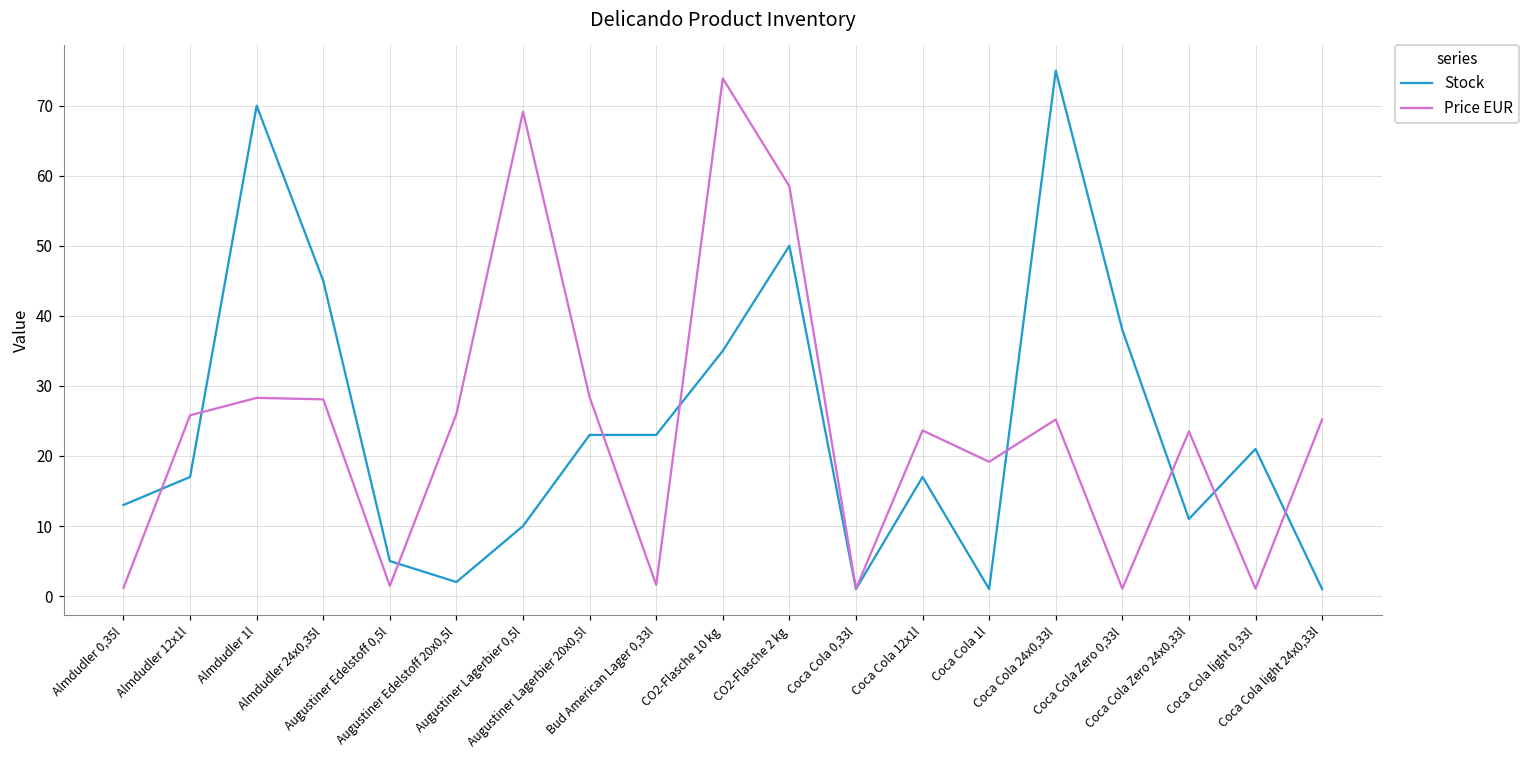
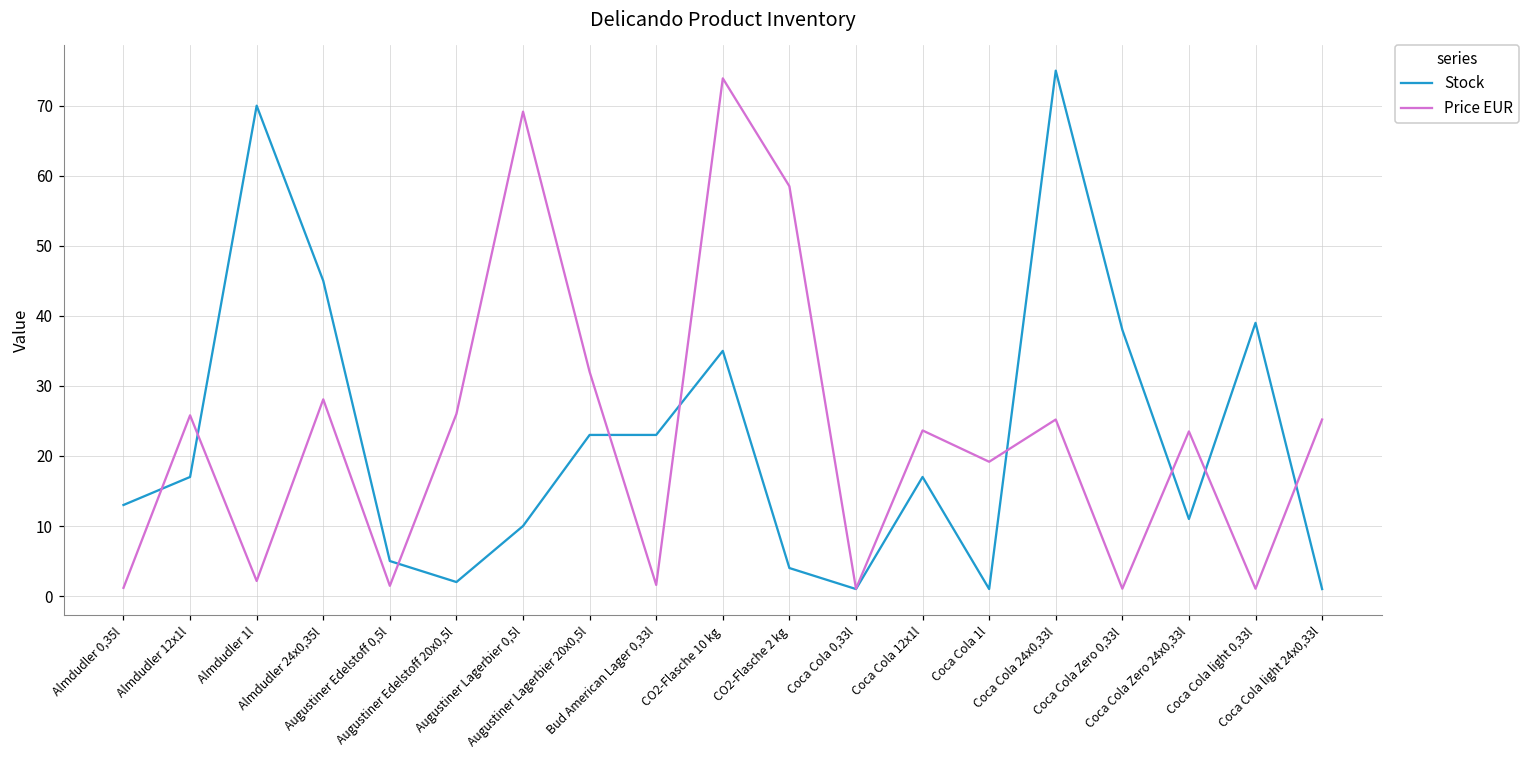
Price EUR, Almdudler 1l: 28 -> 2
Price EUR, Augustiner Lagerbier 20x0,5l: 28 -> 32
Stock, CO2-Flasche 2 kg: 50 -> 4
Stock, Coca Cola light 0,33l: 21 -> 39
